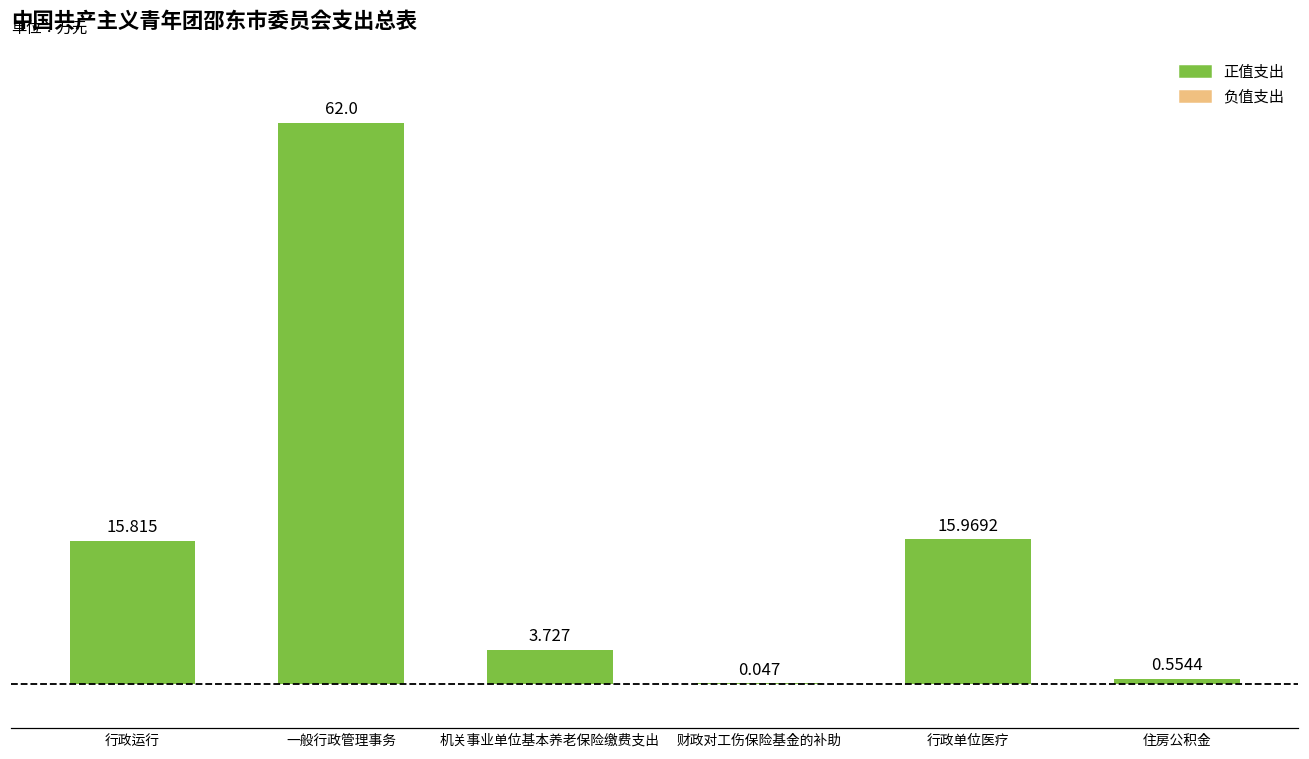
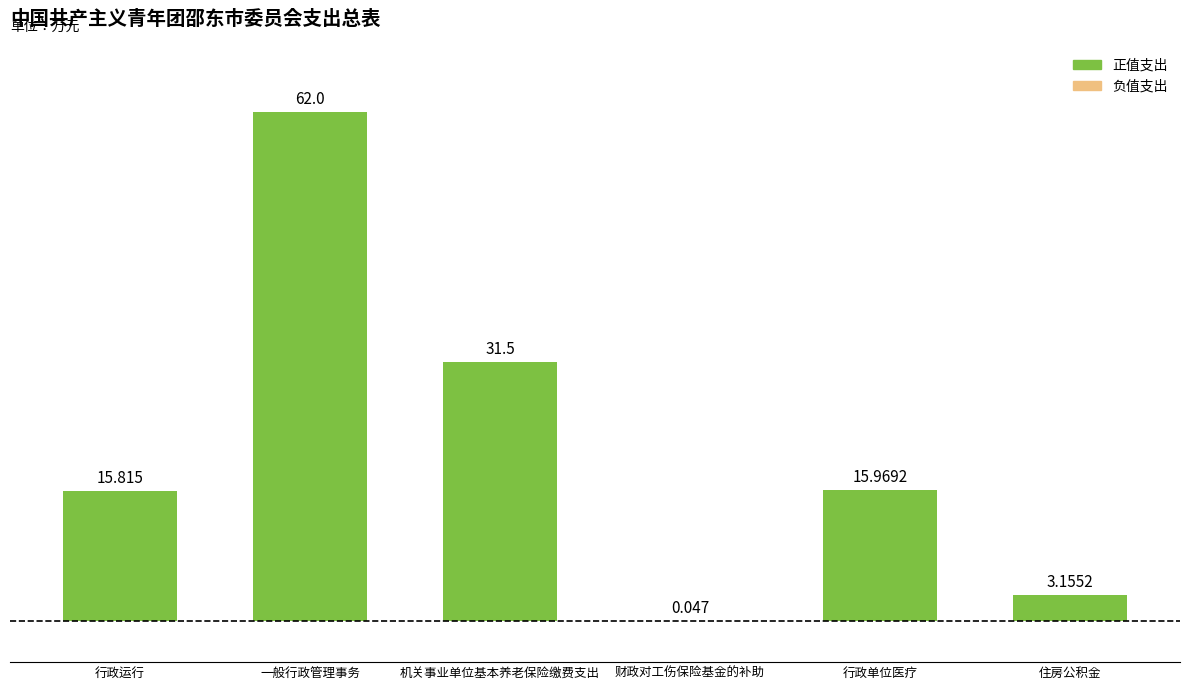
机关事业单位基本养老保险缴费支出: 3.727 -> 31.5
住房公积金: 0.5544 -> 3.1552
